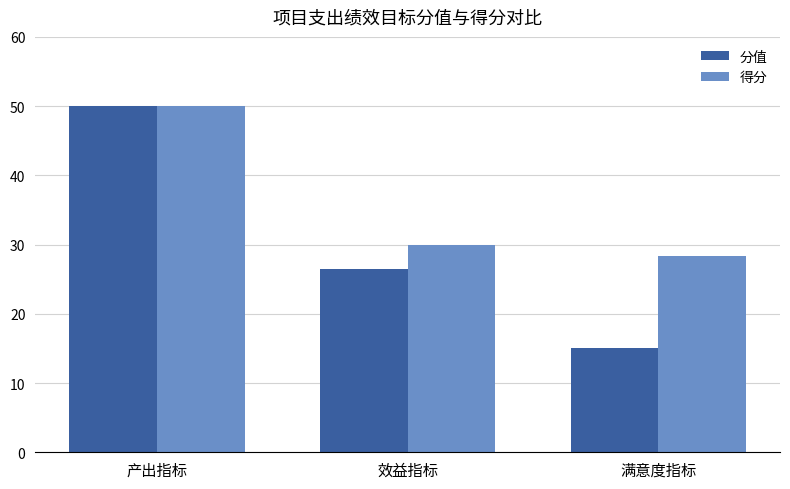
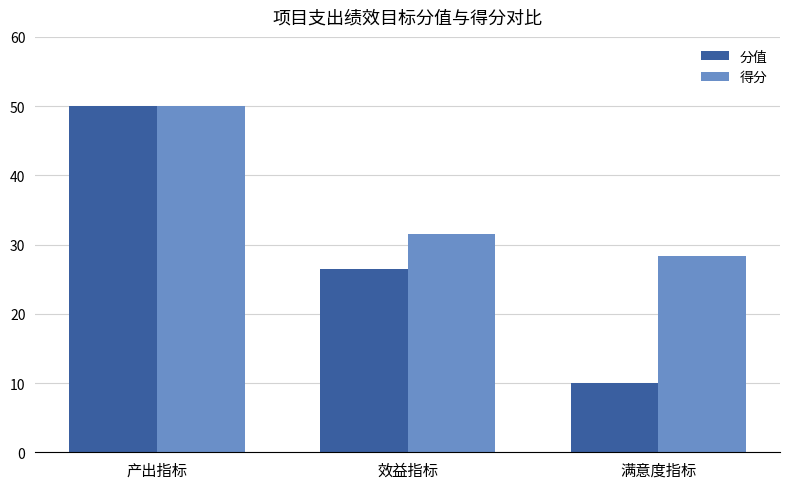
得分, 效益指标: 30 -> 32
分值, 满意度指标: 15 -> 10
